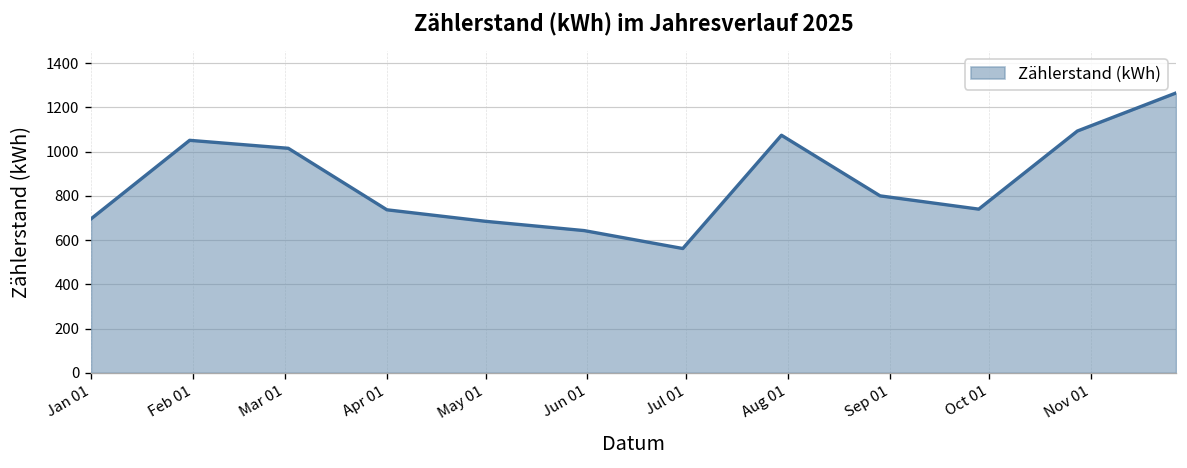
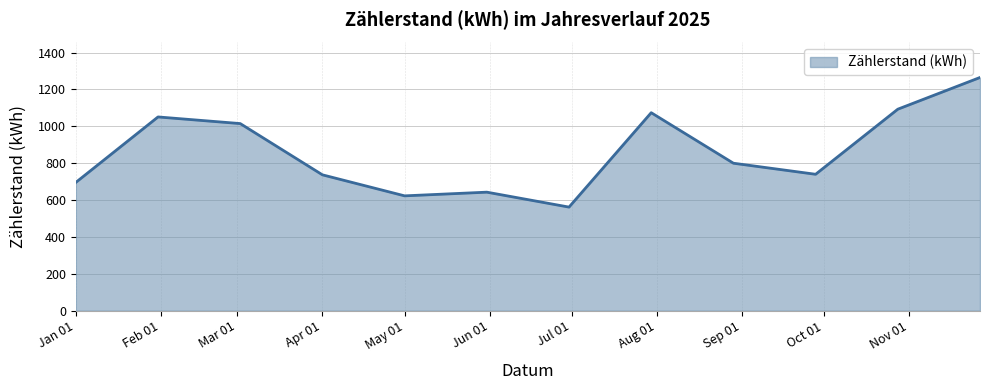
May 01: 690 -> 620
